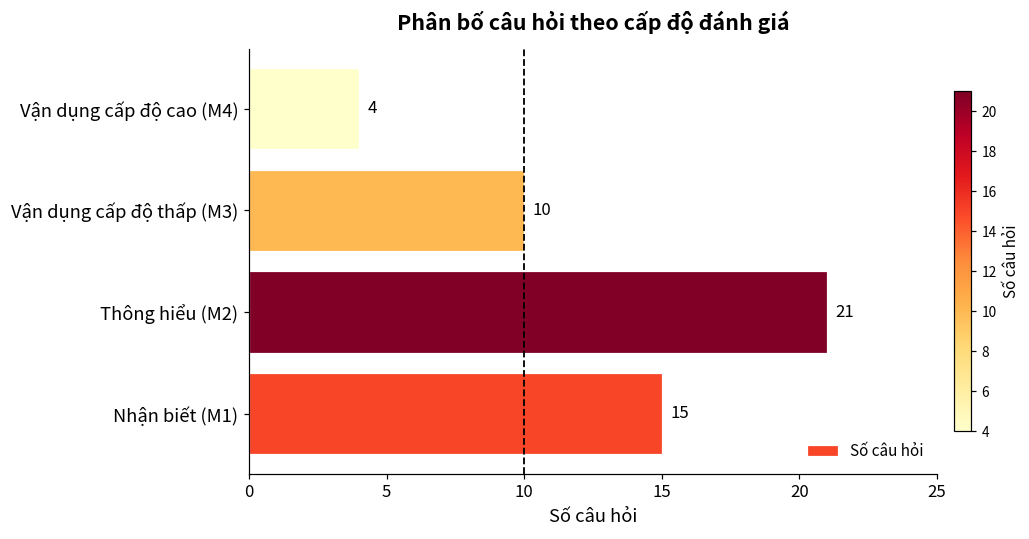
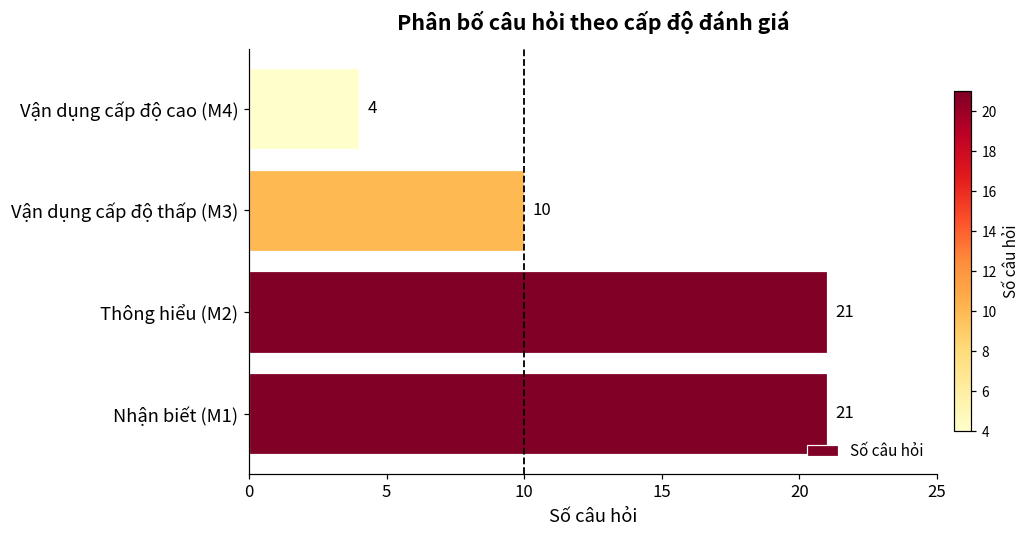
Nhận biết (M1): 15 -> 21
